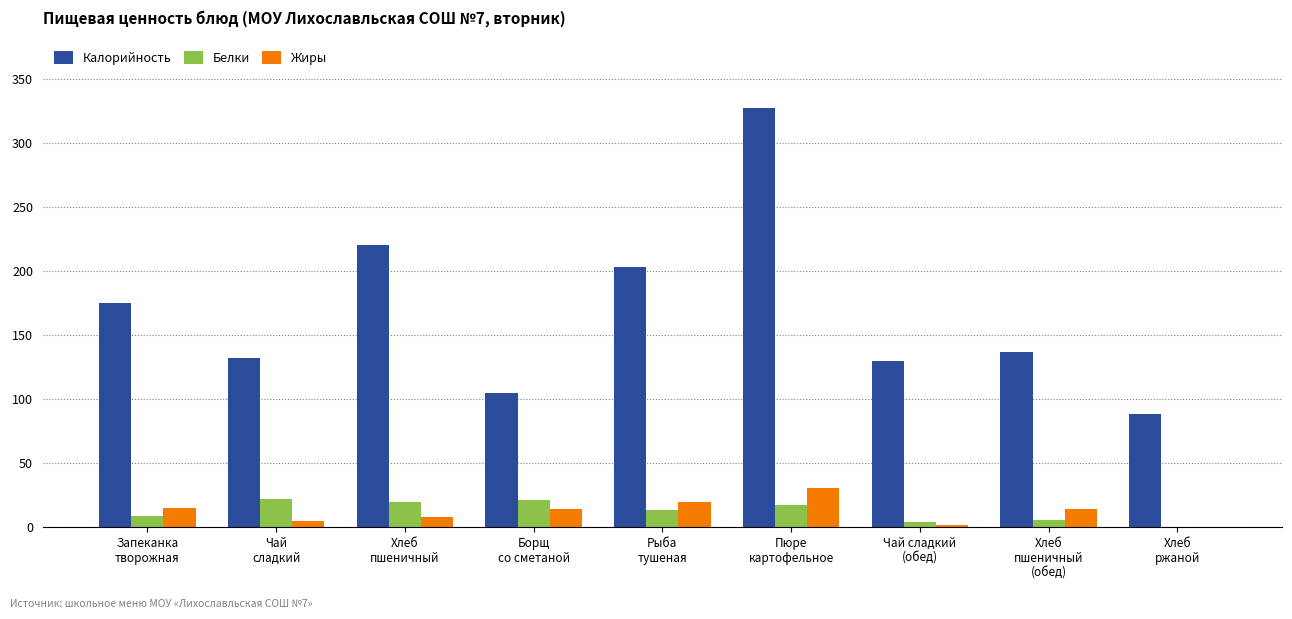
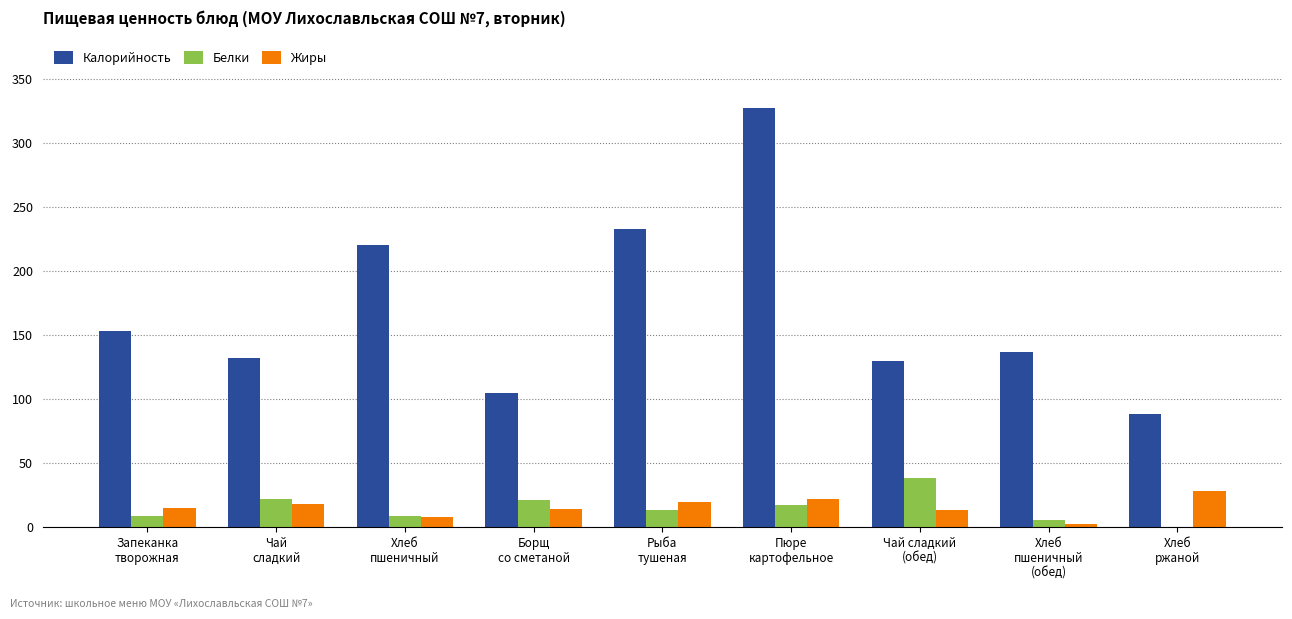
Калорийность, Запеканка творожная: 175 -> 153
Жиры, Чай сладкий: 5 -> 18
Белки, Хлеб пшеничный: 20 -> 8
Калорийность, Рыба тушеная: 203 -> 232
Жиры, Пюре картофельное: 31 -> 22
Белки, Чай сладкий (обед): 4 -> 39
Жиры, Чай сладкий (обед): 2 -> 13
Жиры, Хлеб пшеничный (обед): 15 -> 2
Жиры, Хлеб ржаной: 0 -> 28
